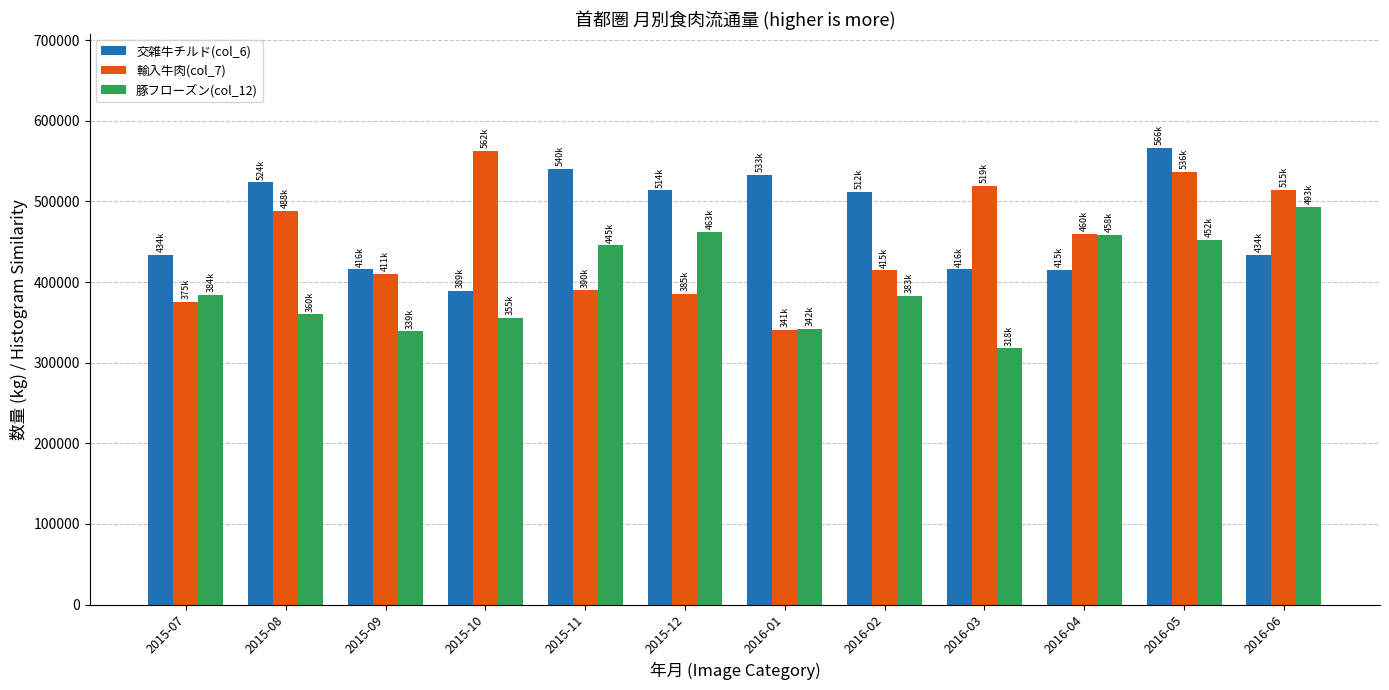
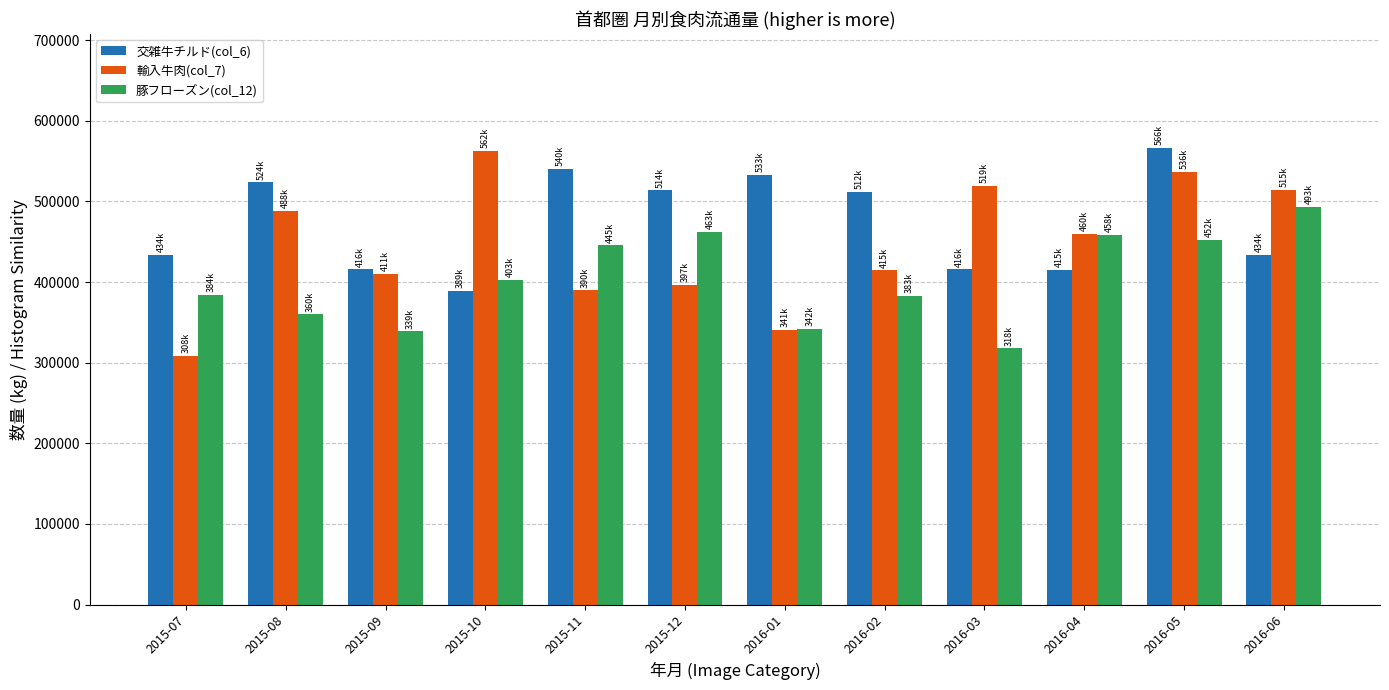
輸入牛肉(col_7), 2015-07: 375k -> 308k
豚フローズン(col_12), 2015-10: 355k -> 403k
輸入牛肉(col_7), 2015-12: 385k -> 397k
